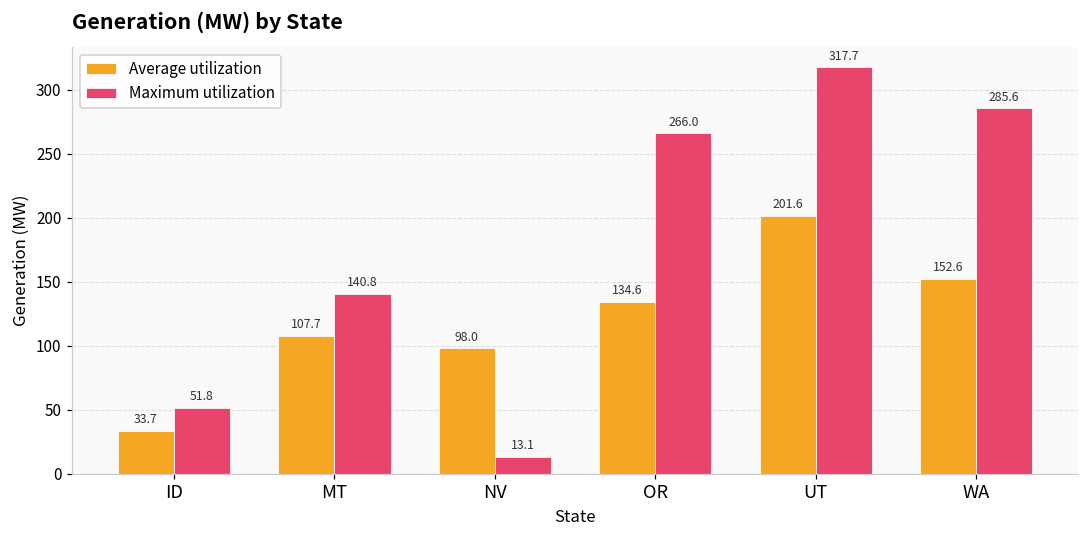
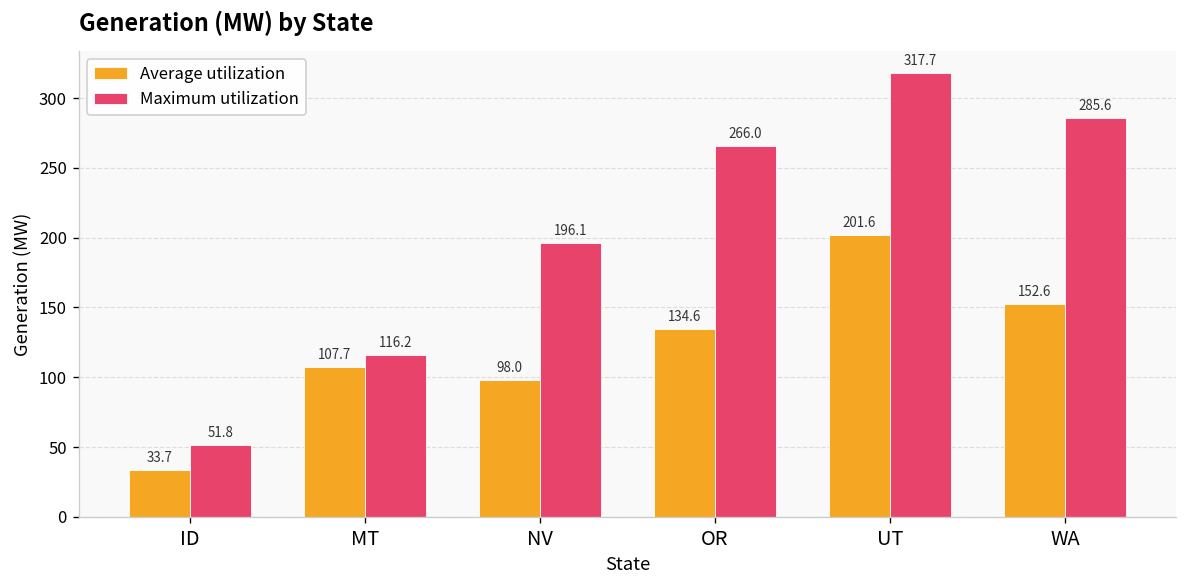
Maximum utilization, MT: 140.8 -> 116.2
Maximum utilization, NV: 13.1 -> 196.1
